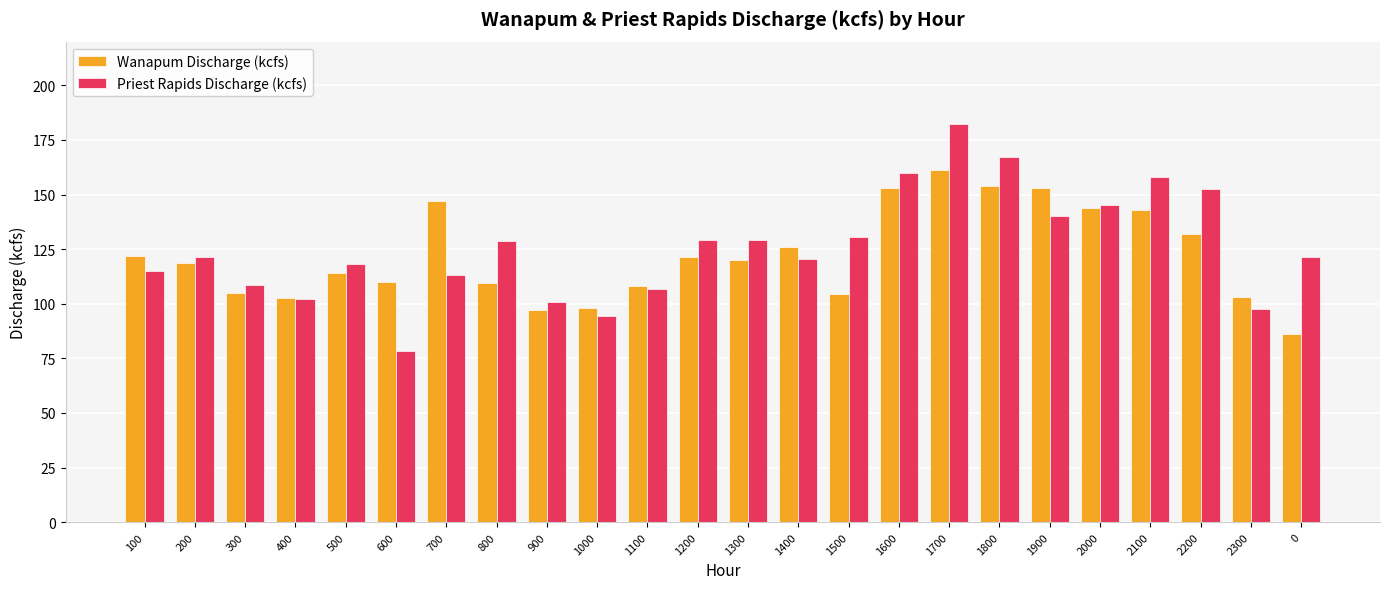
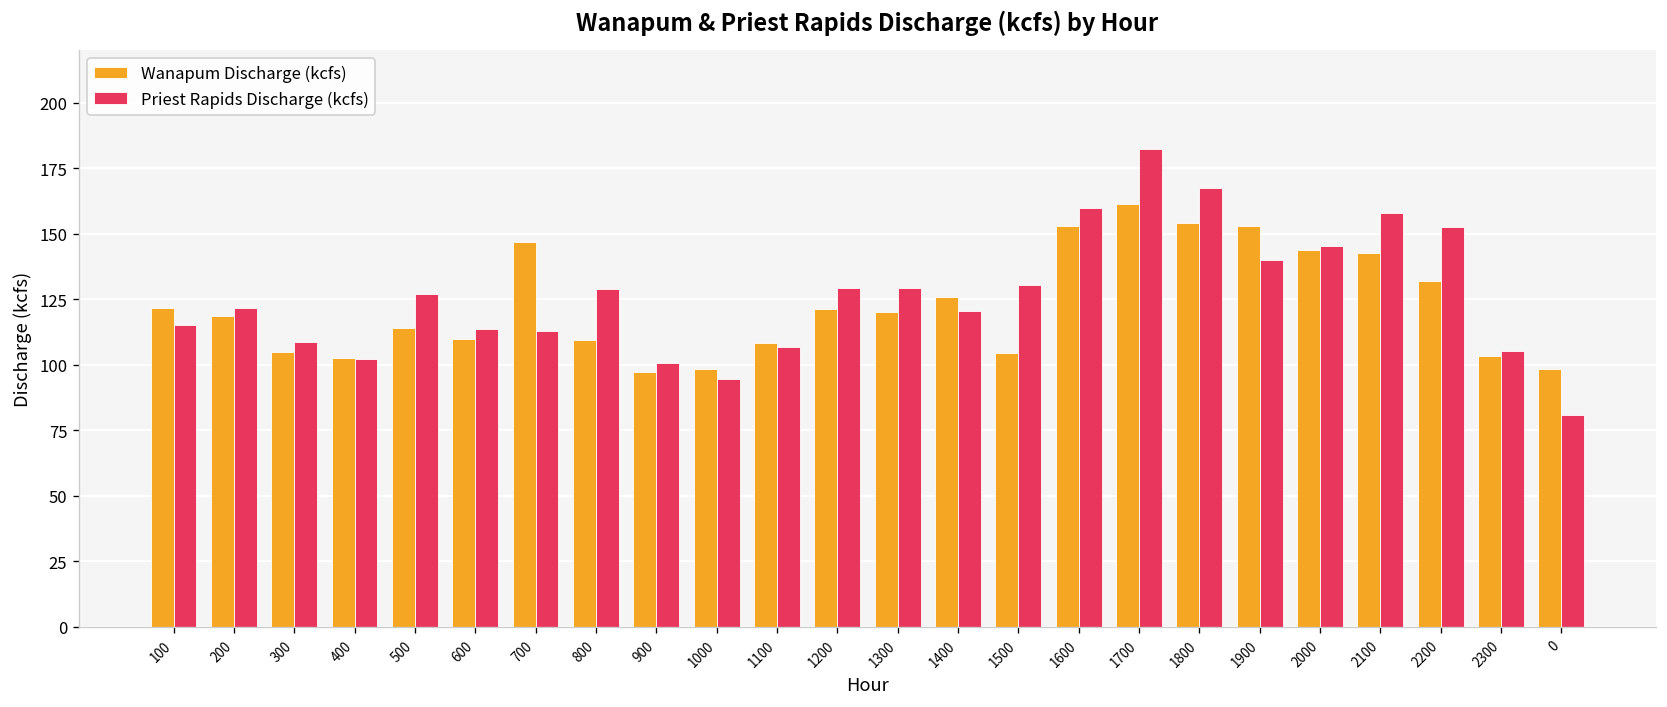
Priest Rapids Discharge (kcfs), 500: 118 -> 127
Priest Rapids Discharge (kcfs), 600: 78 -> 114
Priest Rapids Discharge (kcfs), 2300: 98 -> 105
Wanapum Discharge (kcfs), 0: 86 -> 98
Priest Rapids Discharge (kcfs), 0: 122 -> 81
